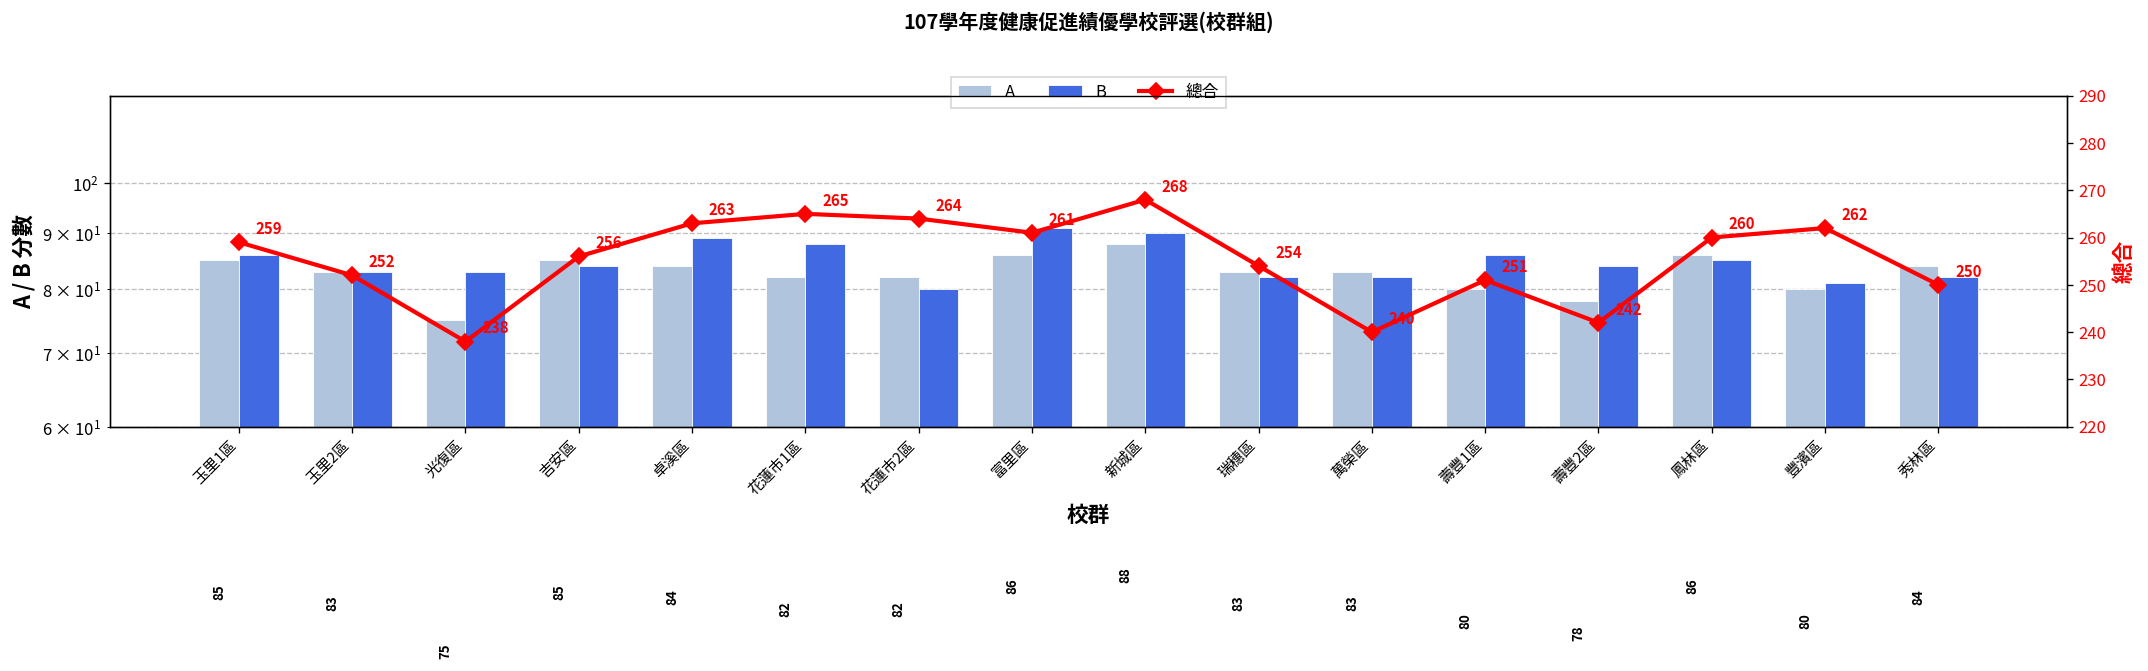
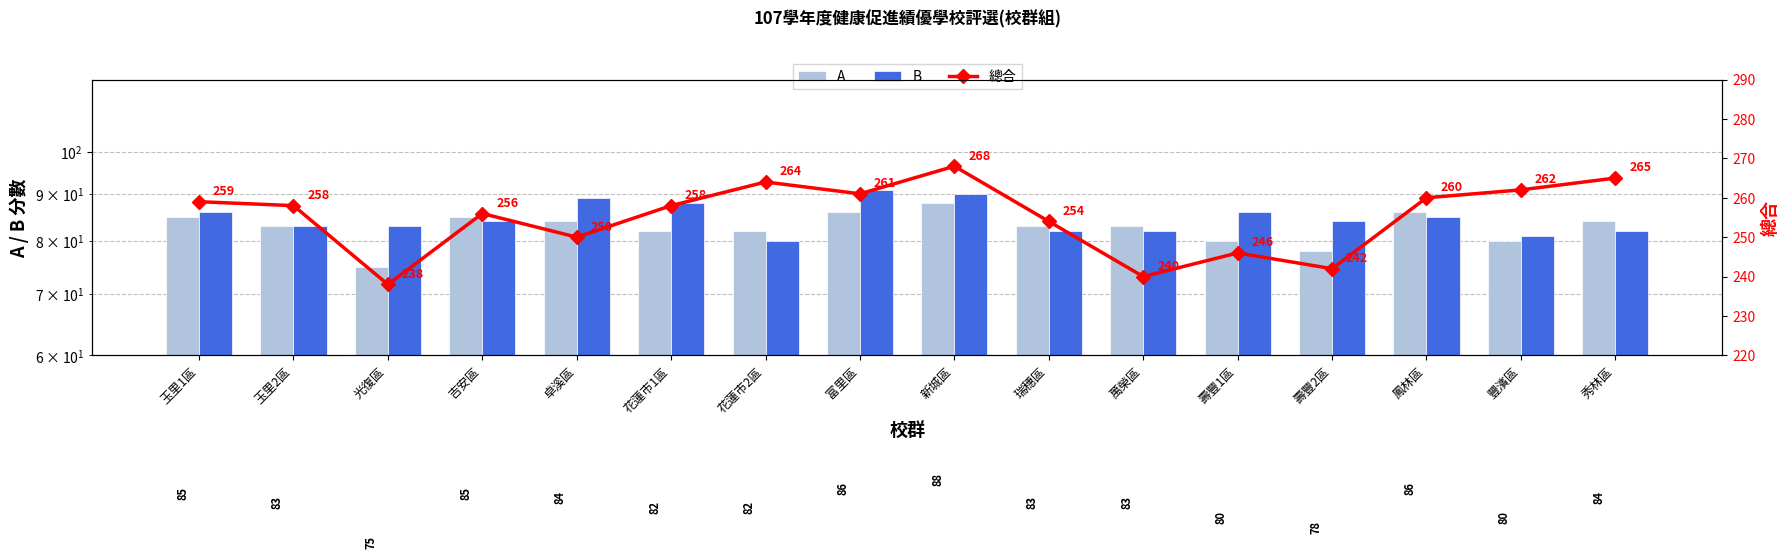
總合, 玉里2區: 252 -> 258
總合, 卓溪區: 263 -> 250
總合, 花蓮市1區: 265 -> 258
總合, 壽豐1區: 251 -> 246
總合, 秀林區: 250 -> 265
